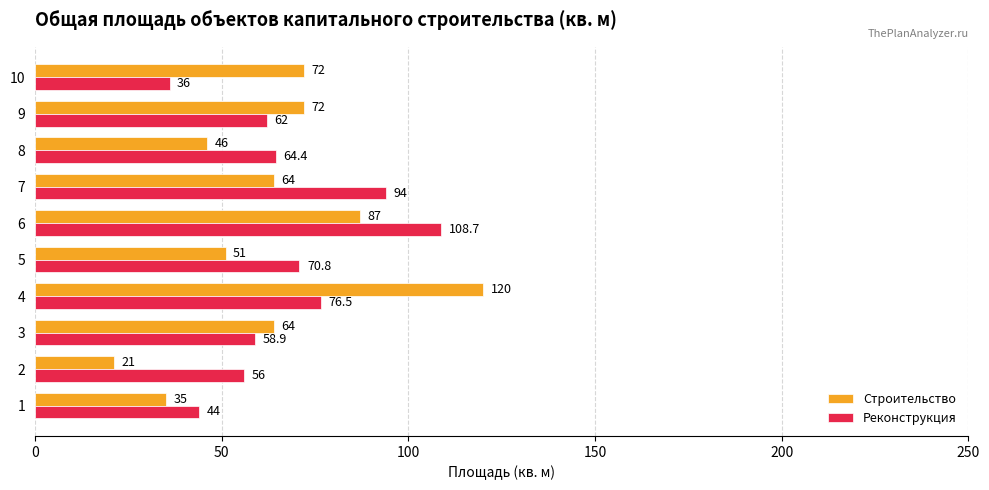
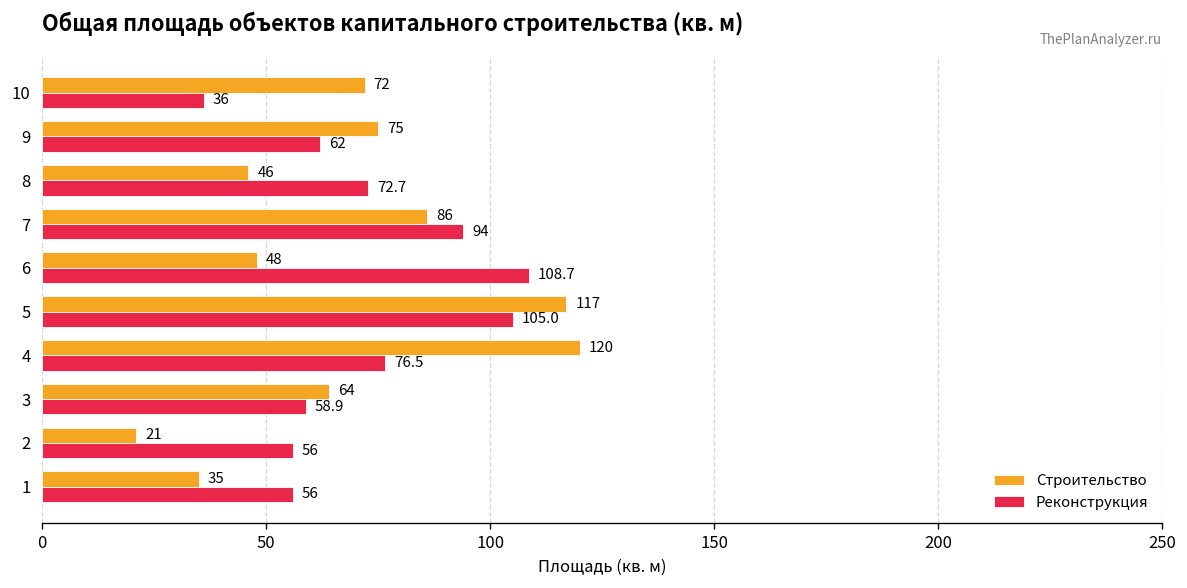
Строительство, 9: 72 -> 75
Реконструкция, 8: 64.4 -> 72.7
Строительство, 7: 64 -> 86
Строительство, 6: 87 -> 48
Строительство, 5: 51 -> 117
Реконструкция, 5: 70.8 -> 105.0
Реконструкция, 1: 44 -> 56
